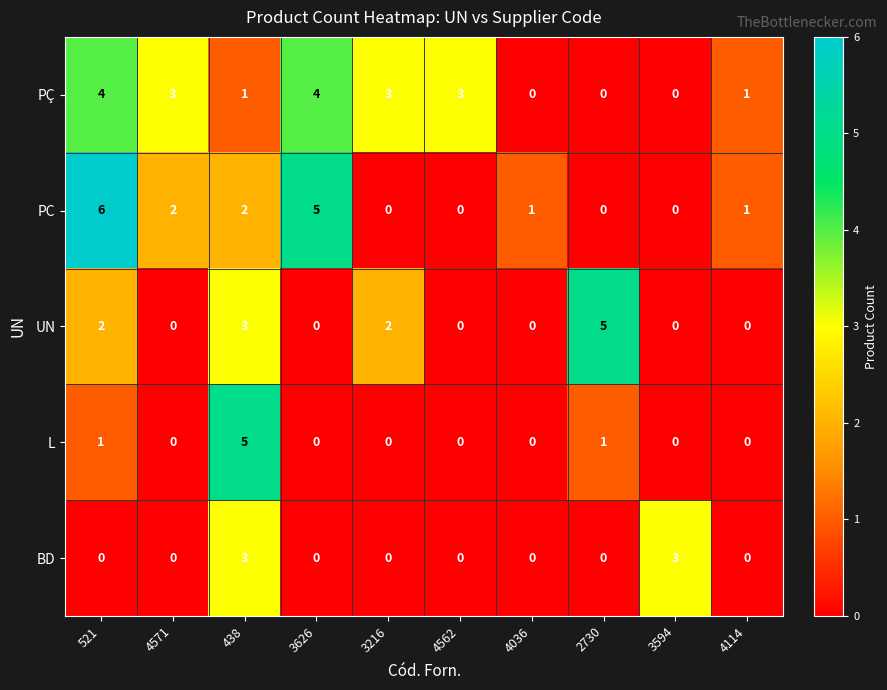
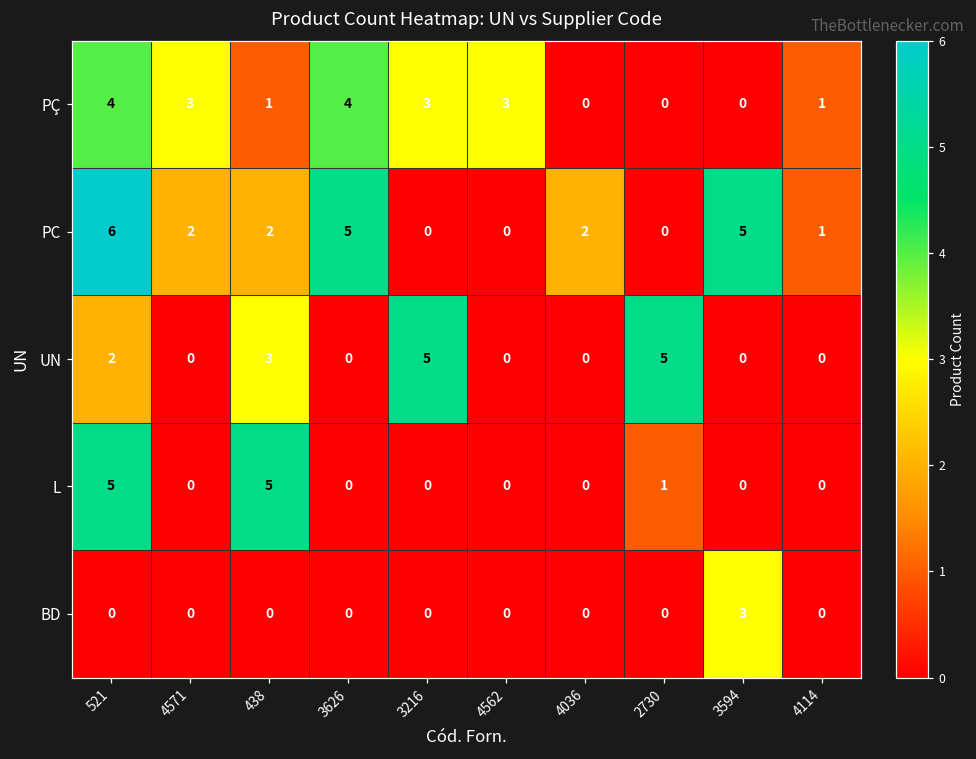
PC, 4036: 1 -> 2
PC, 3594: 0 -> 5
UN, 3216: 2 -> 5
L, 521: 1 -> 5
BD, 438: 3 -> 0
